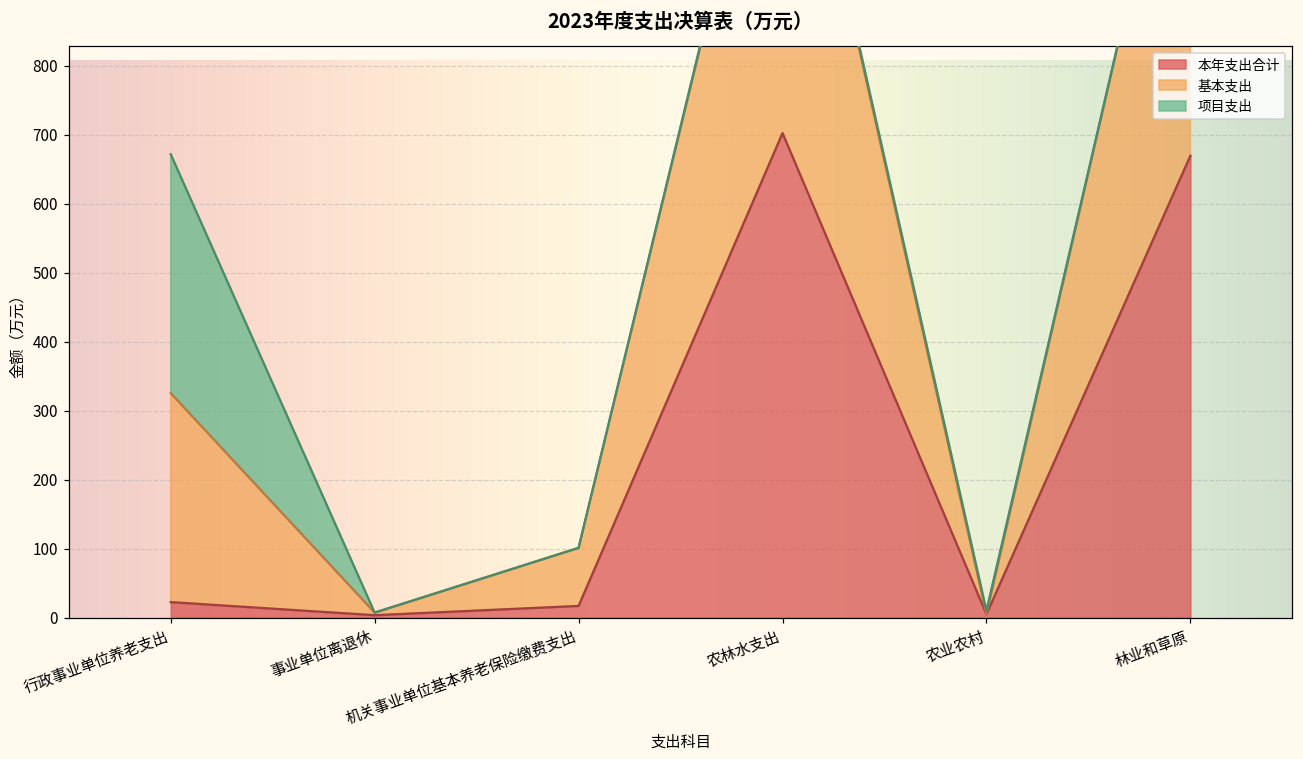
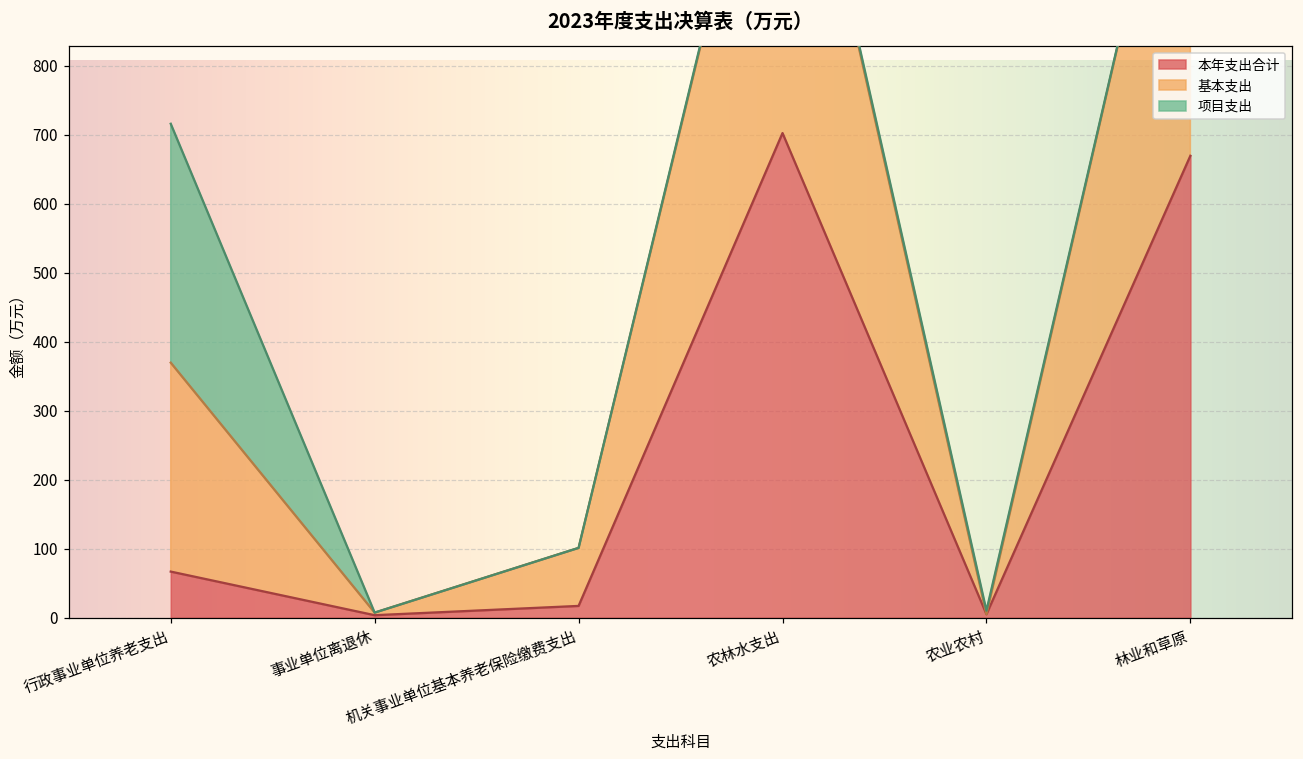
本年支出合计, 行政事业单位养老支出: 20 -> 70
